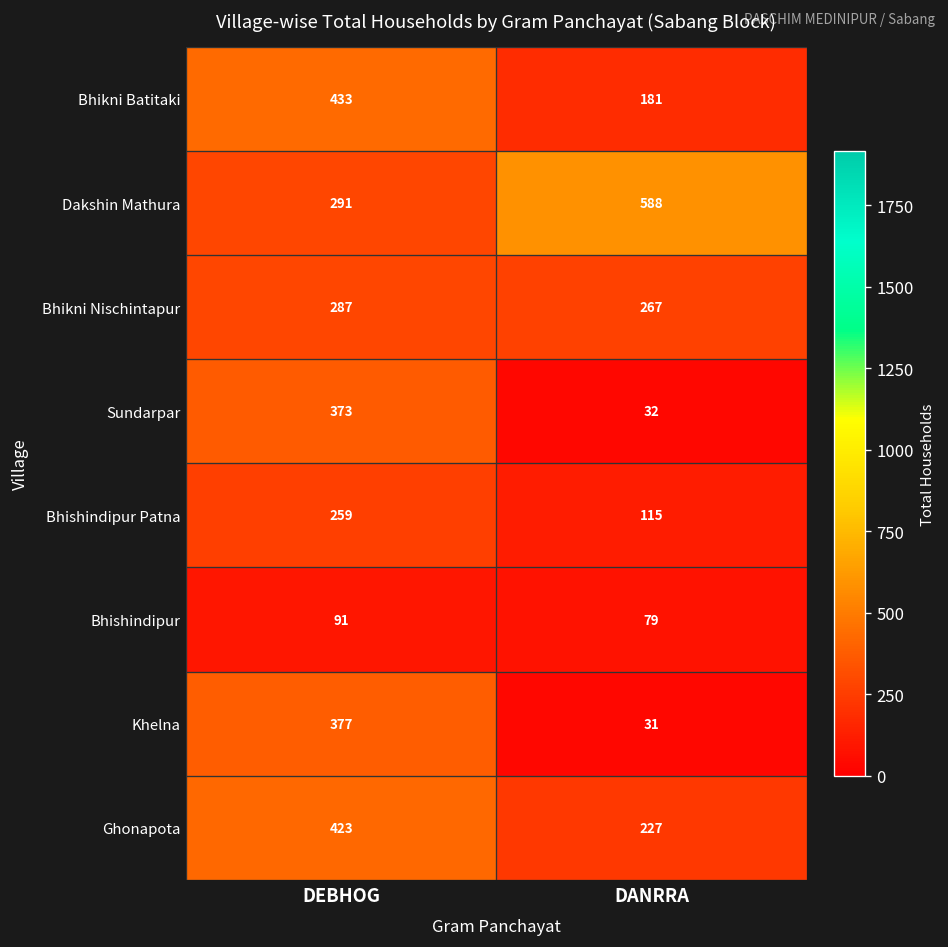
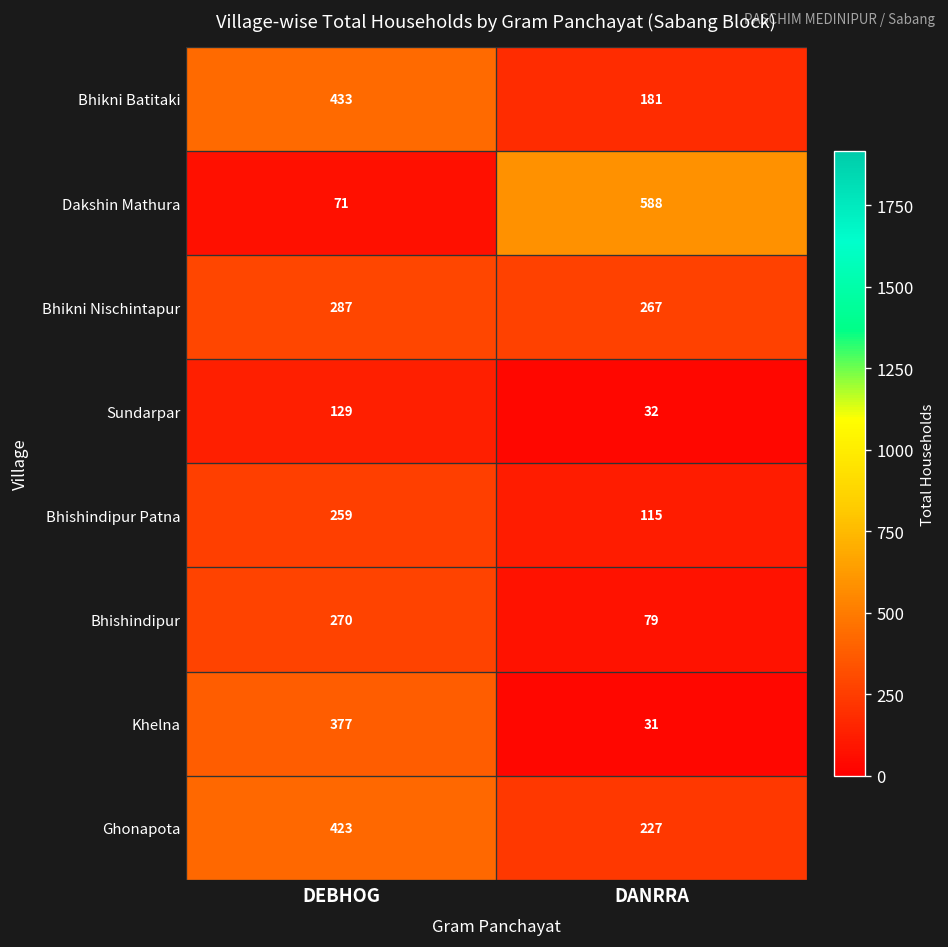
Dakshin Mathura, DEBHOG: 291 -> 71
Sundarpar, DEBHOG: 373 -> 129
Bhishindipur, DEBHOG: 91 -> 270
